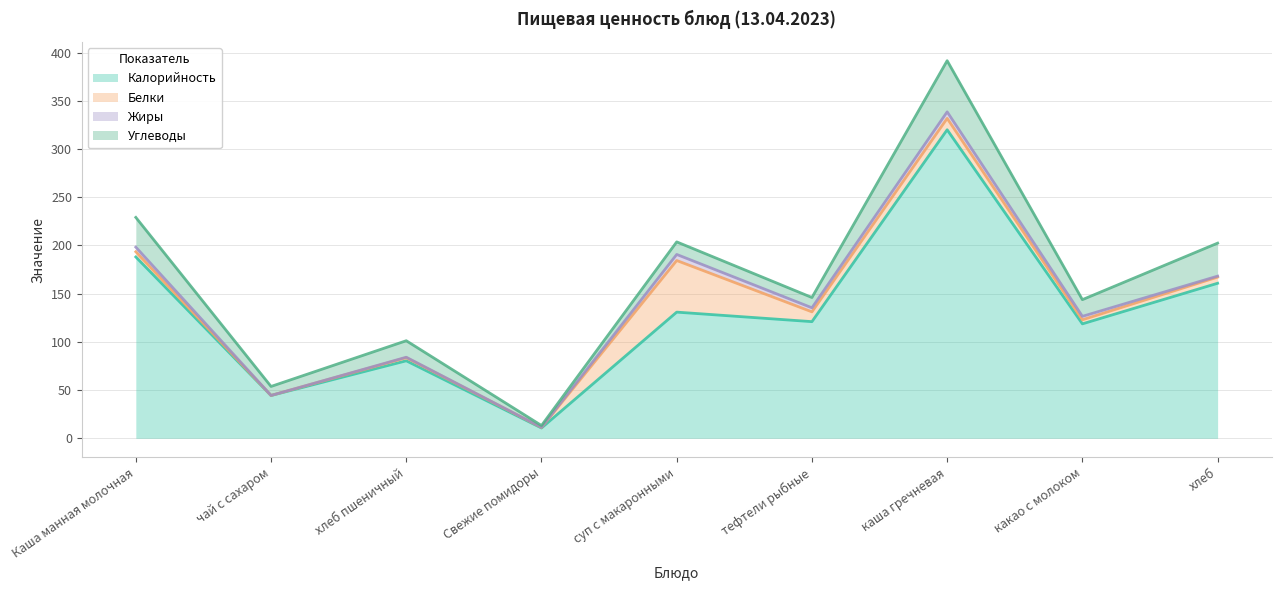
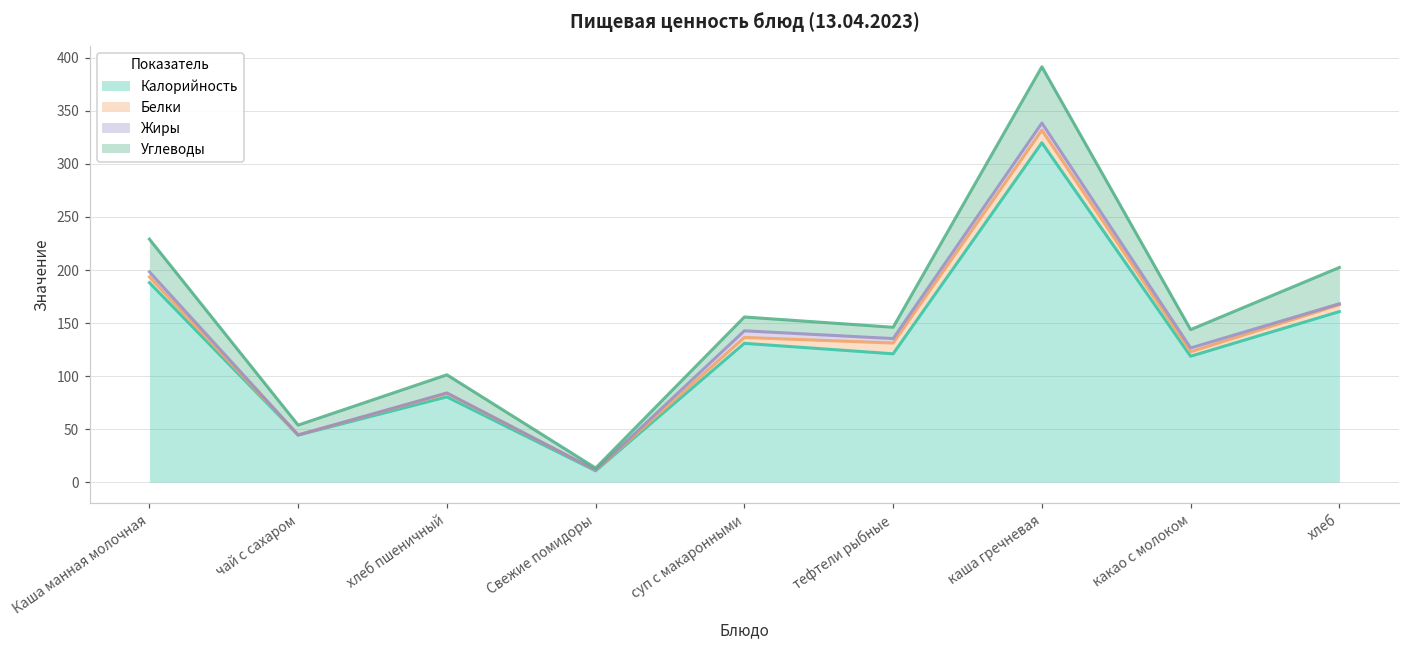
Белки, суп с макаронными: 50 -> 10
